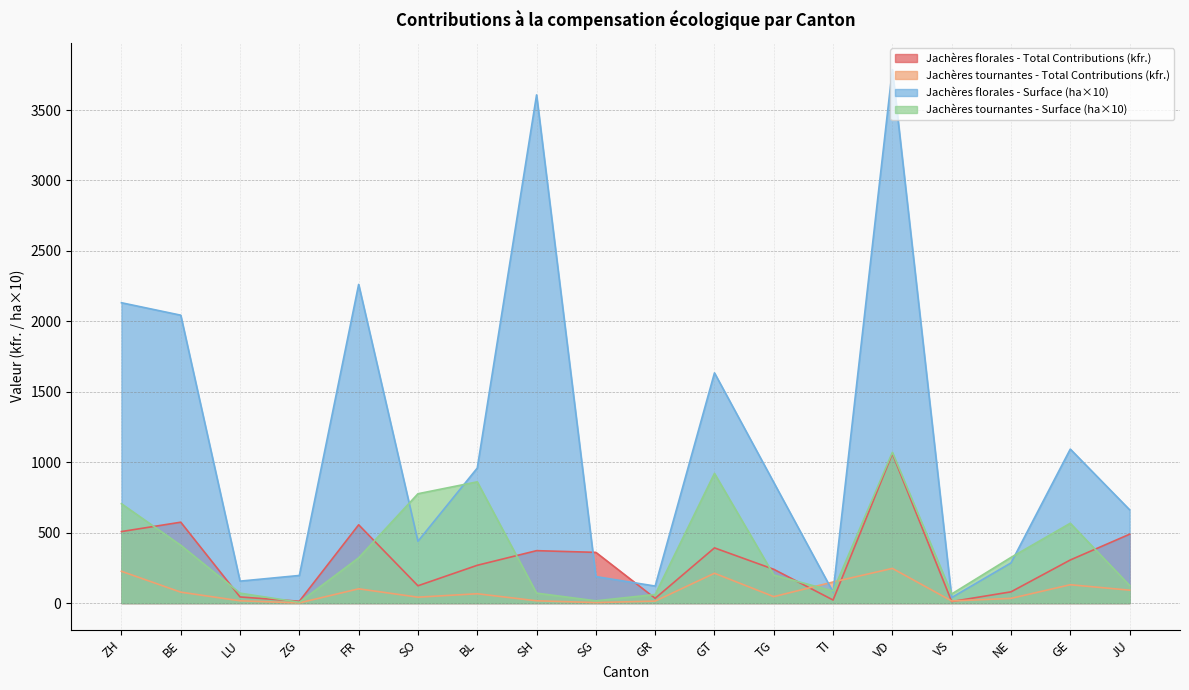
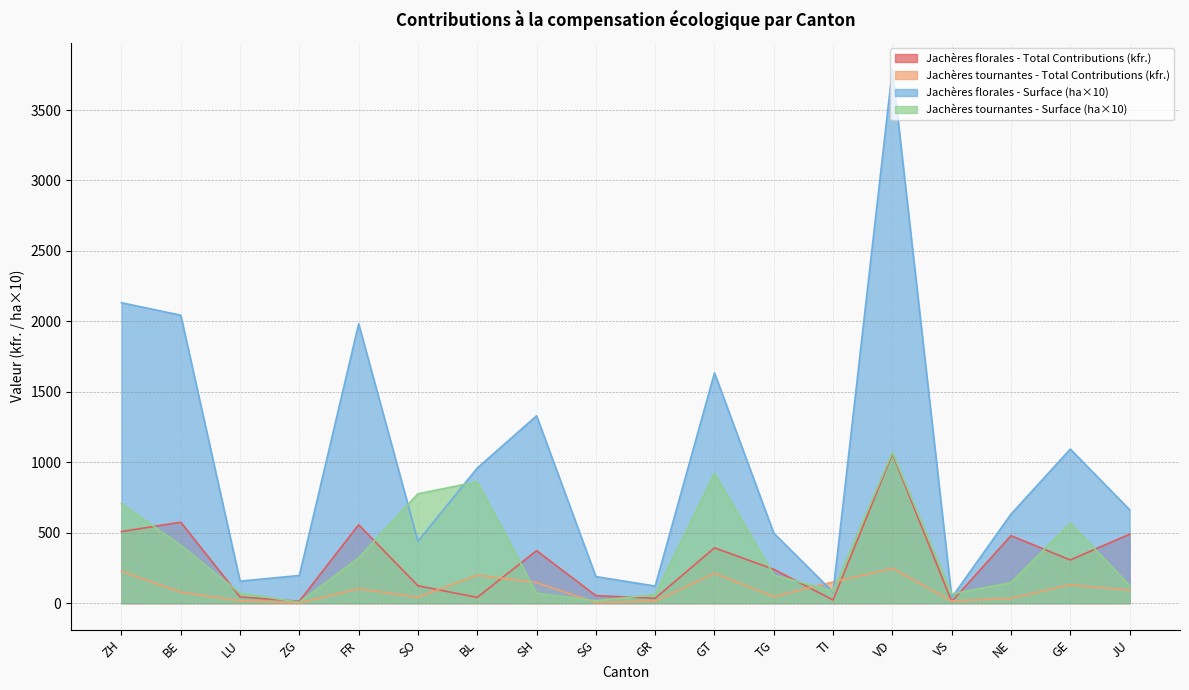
Jachères florales - Surface (ha×10), FR: 2260 -> 1980
Jachères florales - Total Contributions (kfr.), BL: 270 -> 40
Jachères tournantes - Total Contributions (kfr.), BL: 70 -> 200
Jachères tournantes - Total Contributions (kfr.), SH: 20 -> 150
Jachères florales - Surface (ha×10), SH: 3610 -> 1330
Jachères florales - Total Contributions (kfr.), SG: 360 -> 50
Jachères florales - Surface (ha×10), TG: 860 -> 500
Jachères florales - Total Contributions (kfr.), NE: 80 -> 480
Jachères florales - Surface (ha×10), NE: 290 -> 630
Jachères tournantes - Surface (ha×10), NE: 320 -> 150
